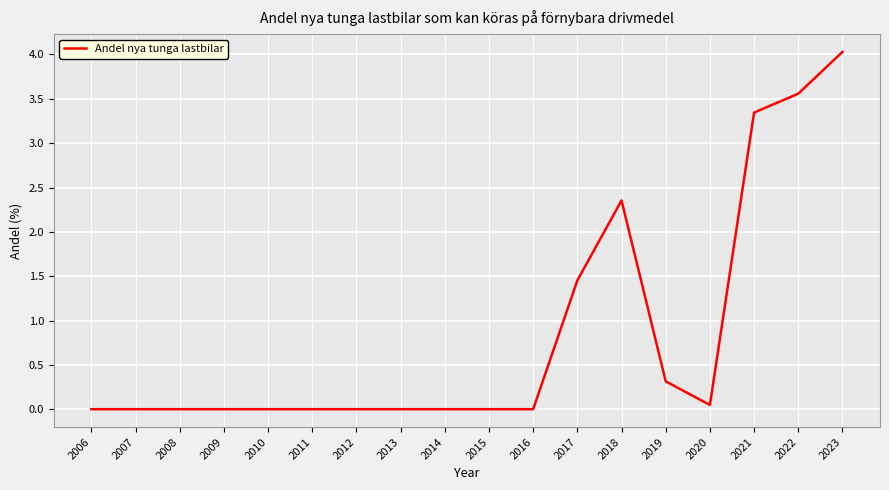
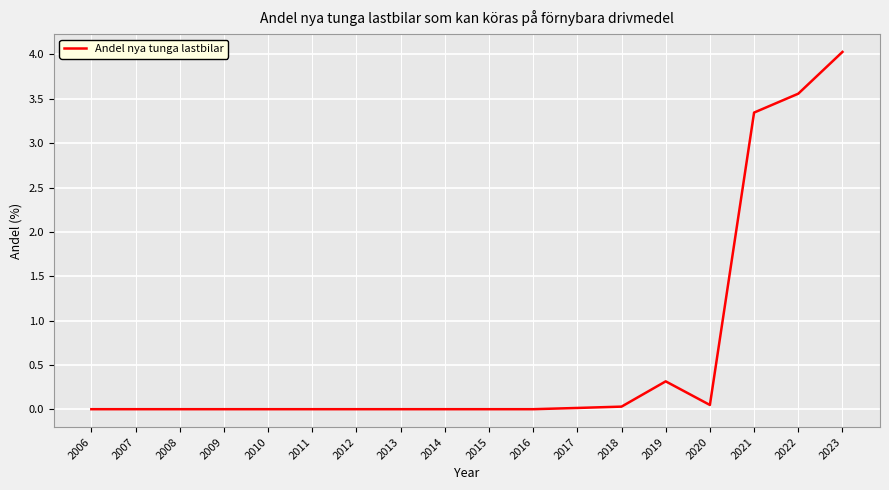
2017: 1.5 -> 0.0
2018: 2.4 -> 0.0
